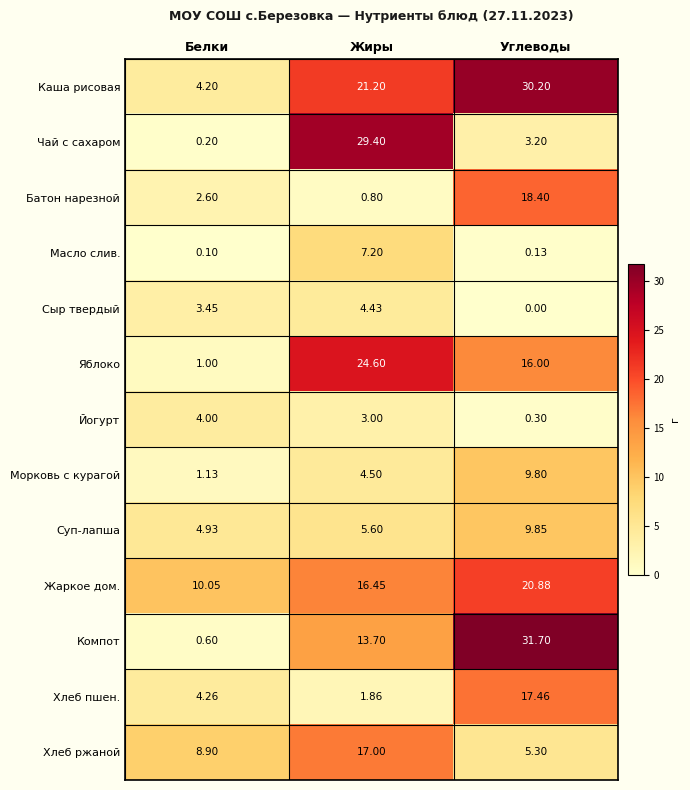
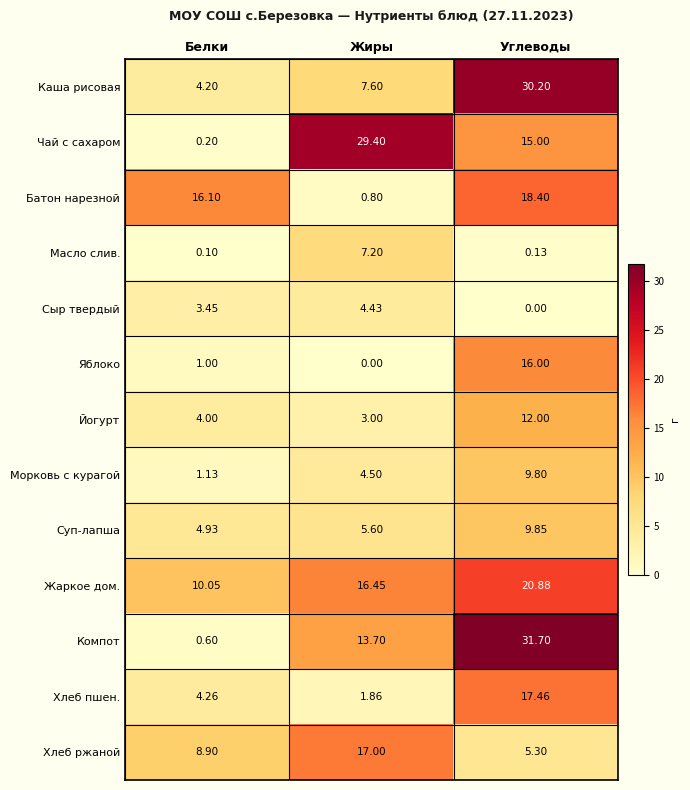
Каша рисовая, Жиры: 21.20 -> 7.60
Чай с сахаром, Углеводы: 3.20 -> 15.00
Батон нарезной, Белки: 2.60 -> 16.10
Яблоко, Жиры: 24.60 -> 0.00
Йогурт, Углеводы: 0.30 -> 12.00
